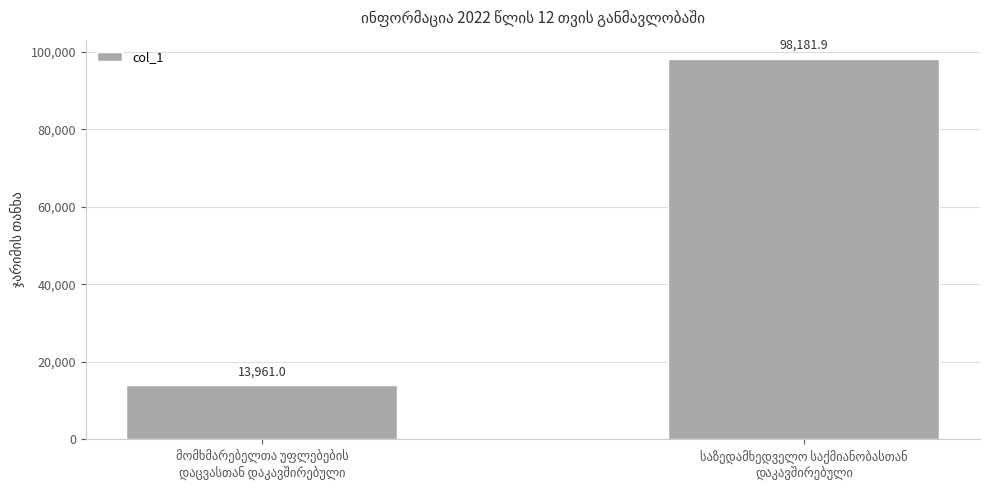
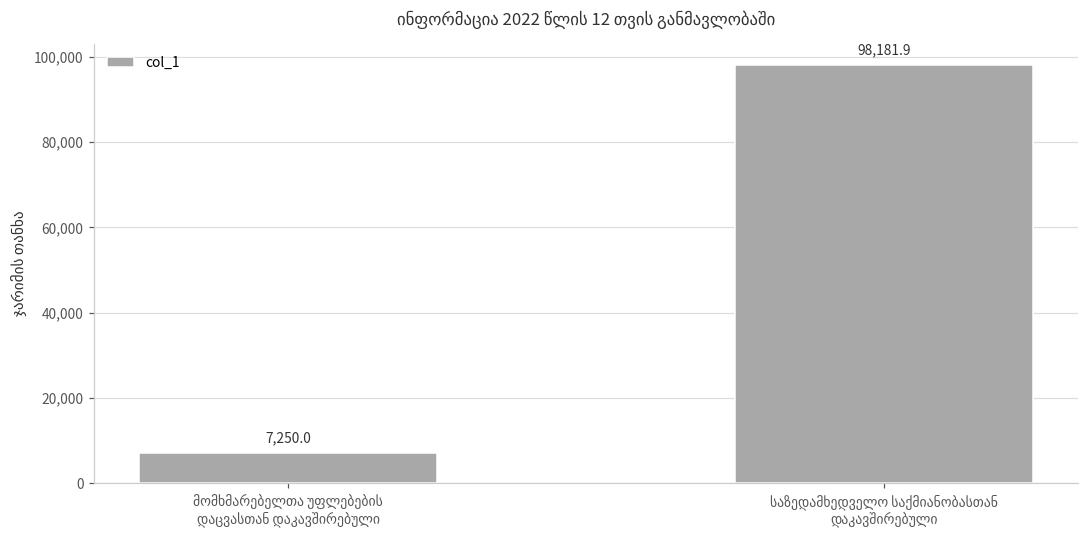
მომხმარებელთა უფლებების დაცვასთან დაკავშირებული: 13,961.0 -> 7,250.0
